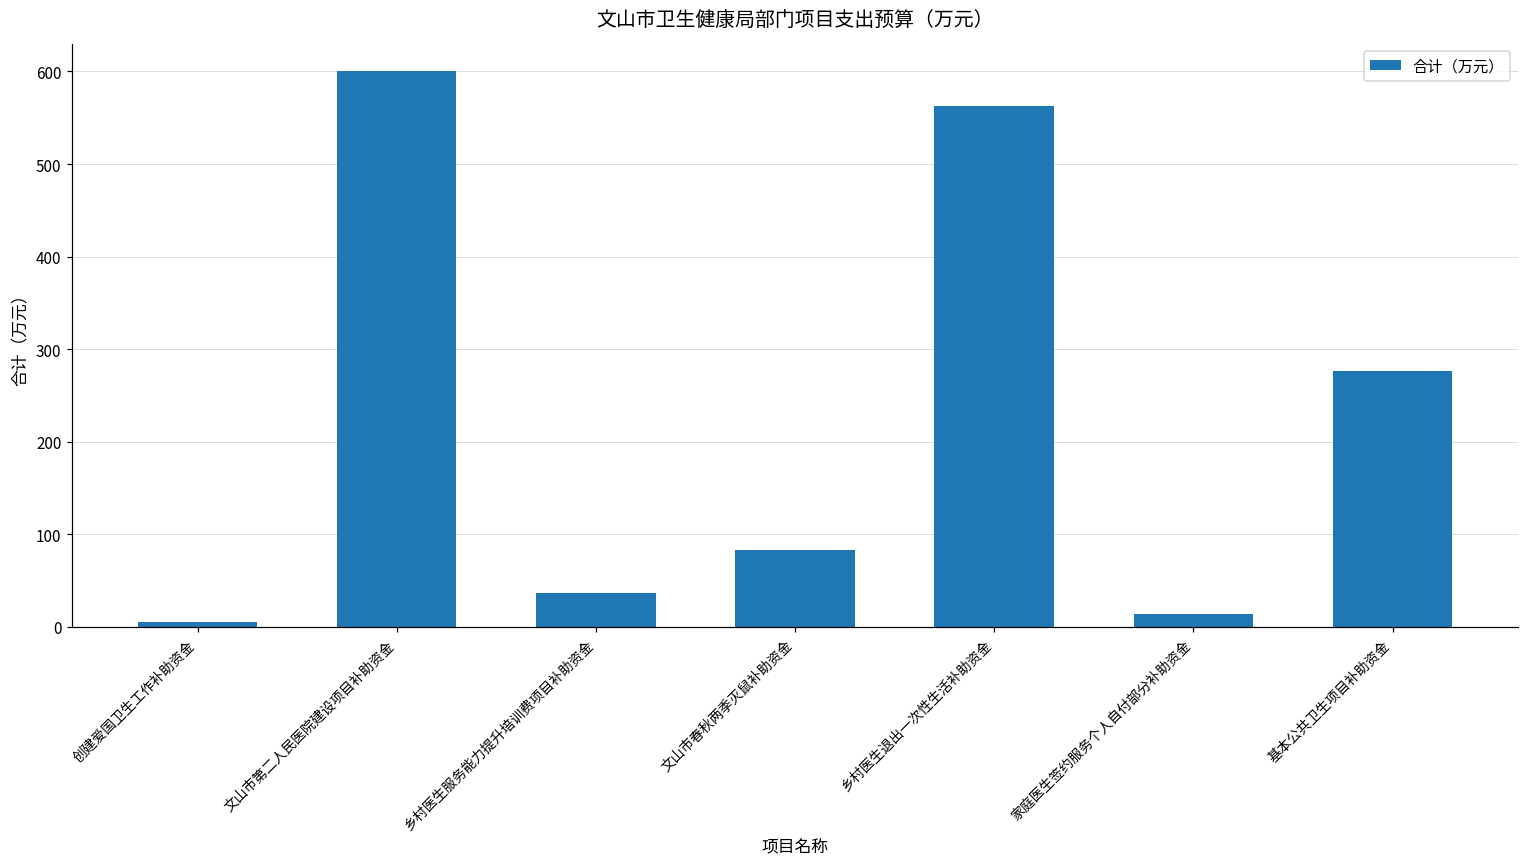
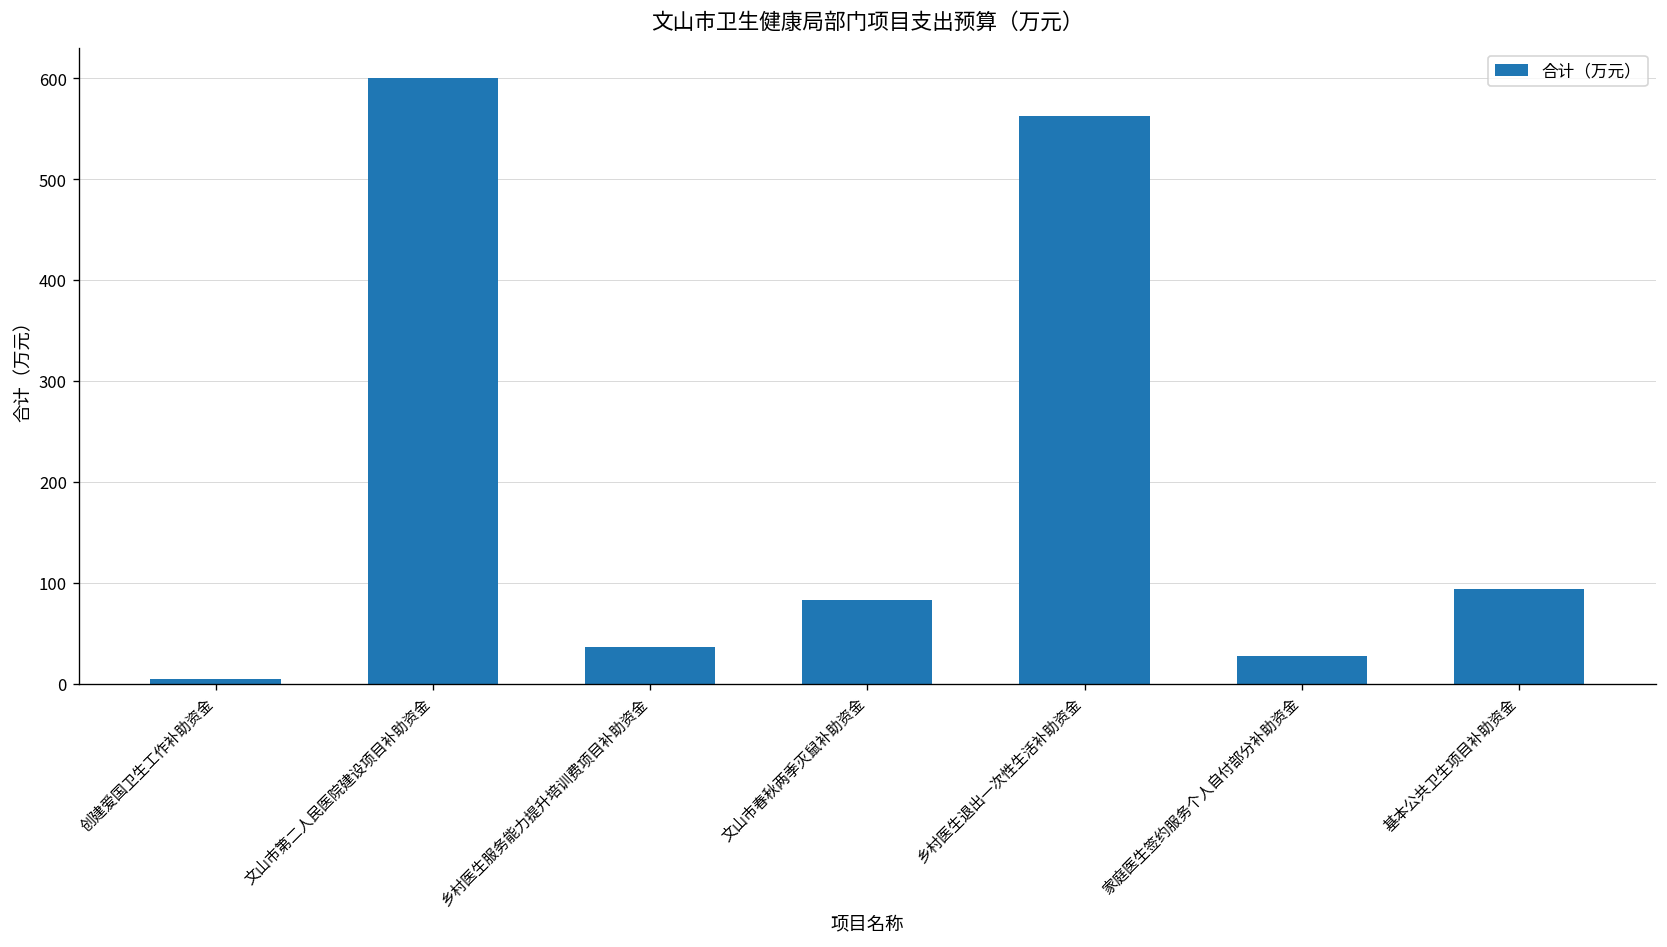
家庭医生签约服务个人自付部分补助资金: 10 -> 30
基本公共卫生项目补助资金: 280 -> 90
